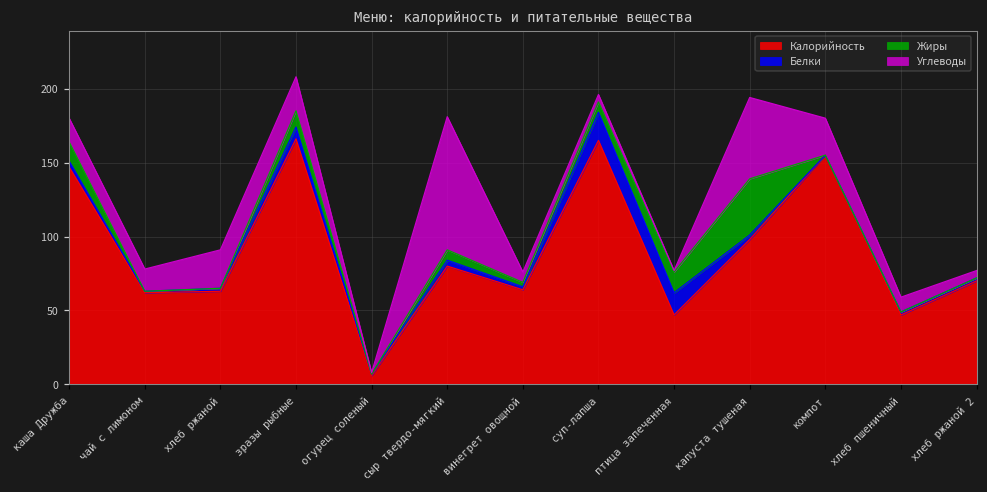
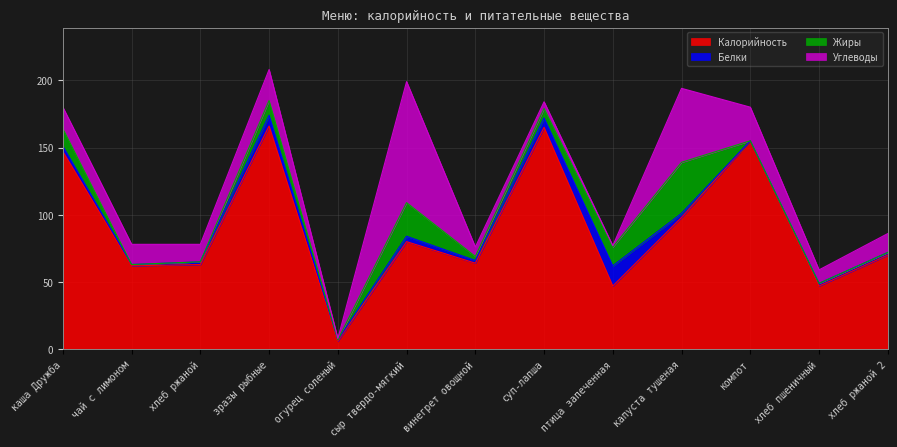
Углеводы, хлеб ржаной: 26 -> 13
Жиры, сыр твердо-мягкий: 7 -> 25
Белки, суп-лапша: 19 -> 7
Углеводы, хлеб ржаной 2: 5 -> 14
